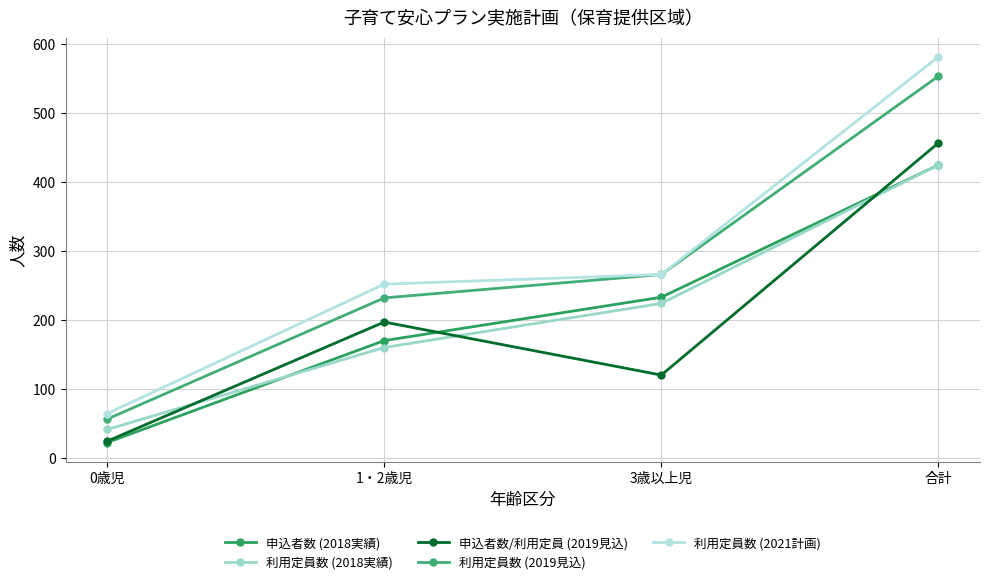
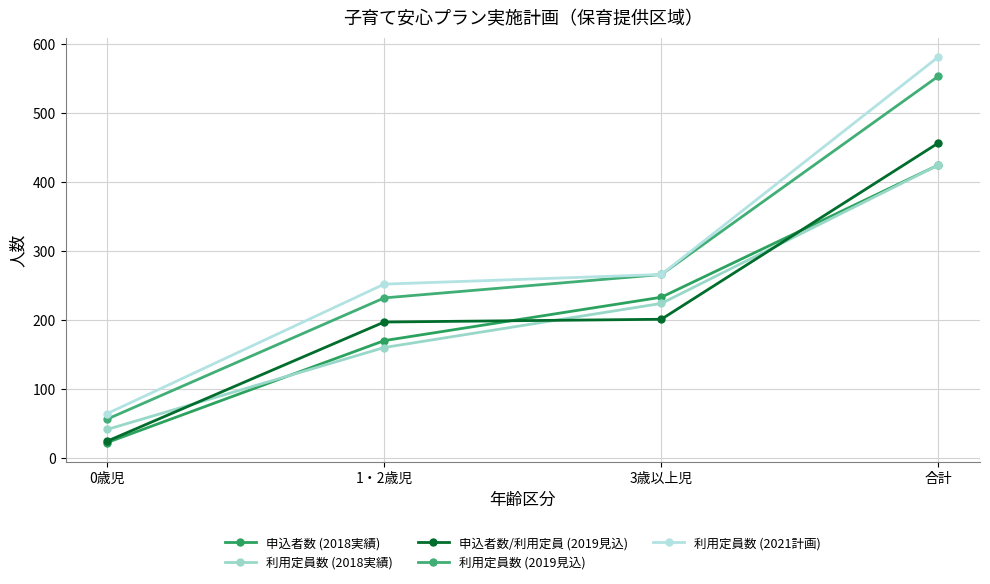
申込者数/利用定員 (2019見込), 3歳以上児: 120 -> 200
